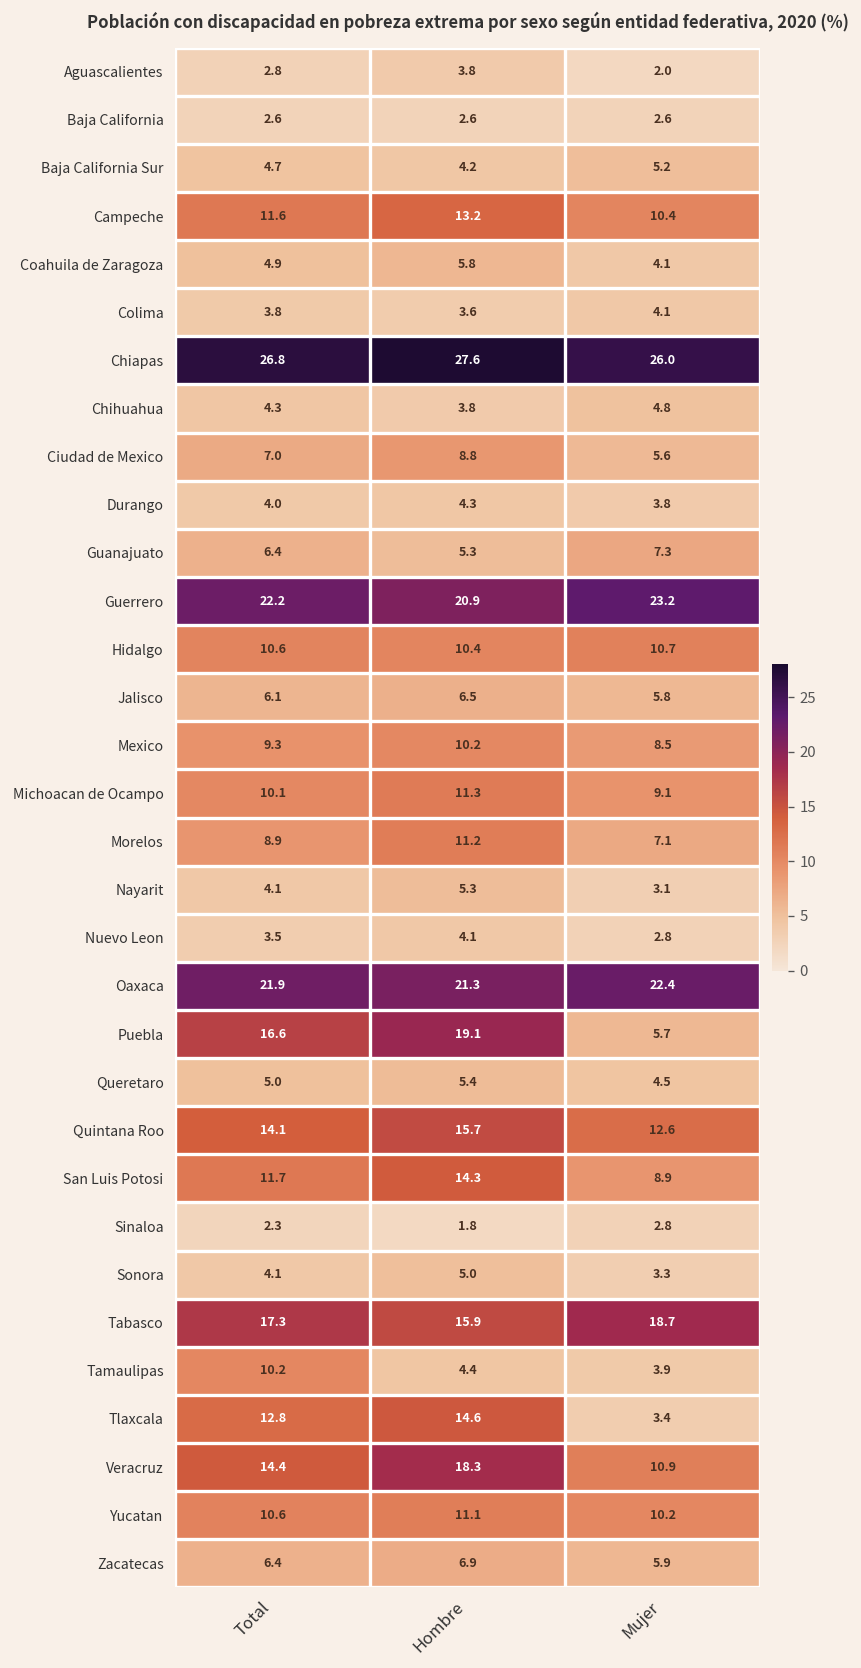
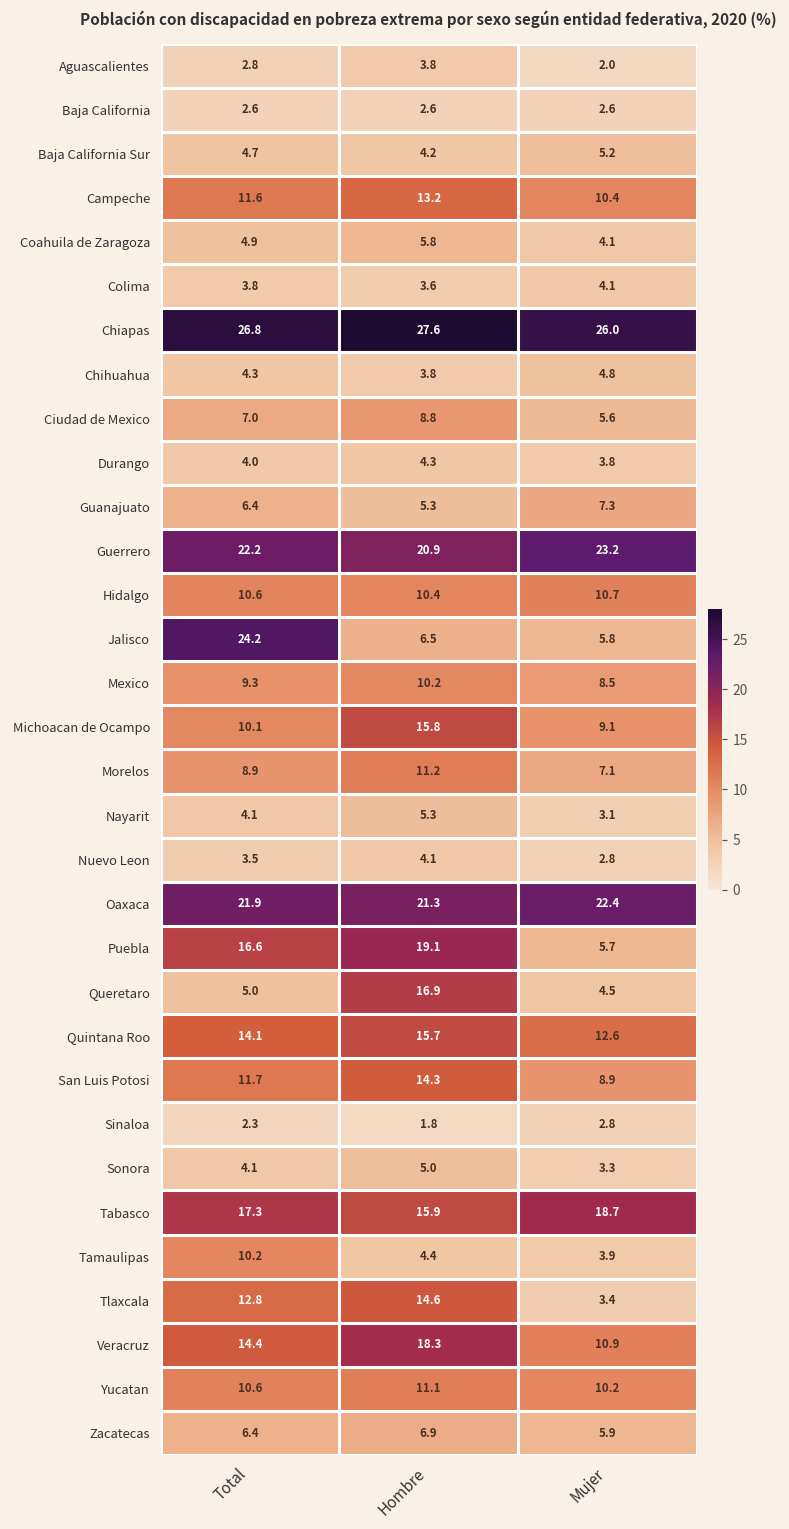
Jalisco, Total: 6.1 -> 24.2
Michoacan de Ocampo, Hombre: 11.3 -> 15.8
Queretaro, Hombre: 5.4 -> 16.9
